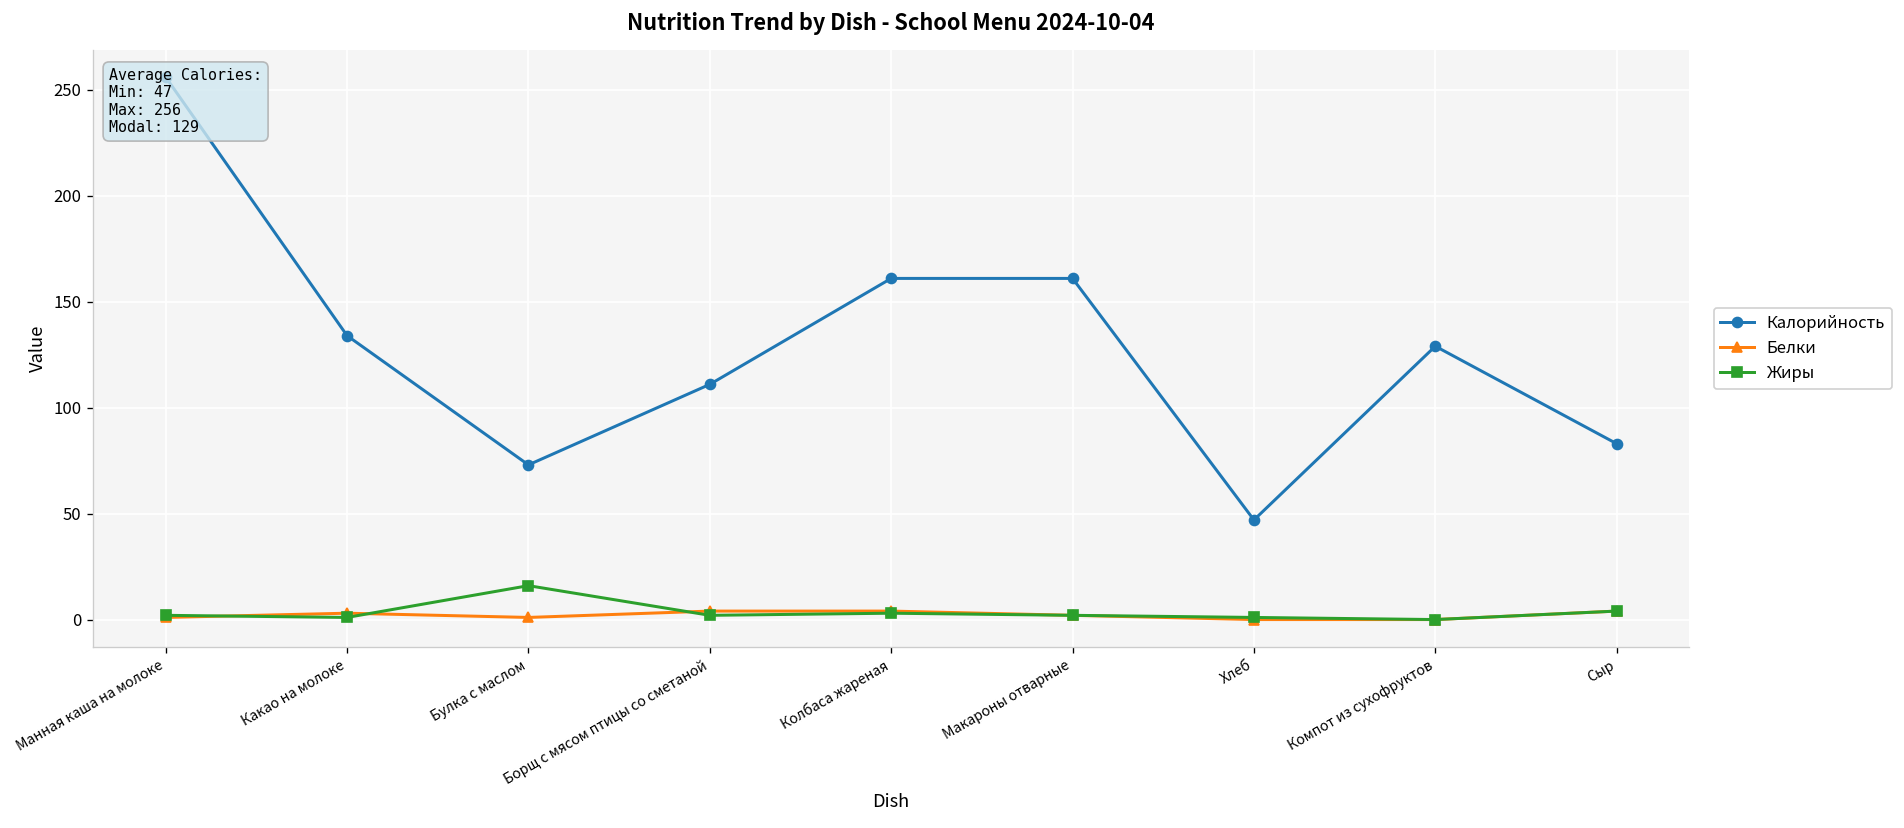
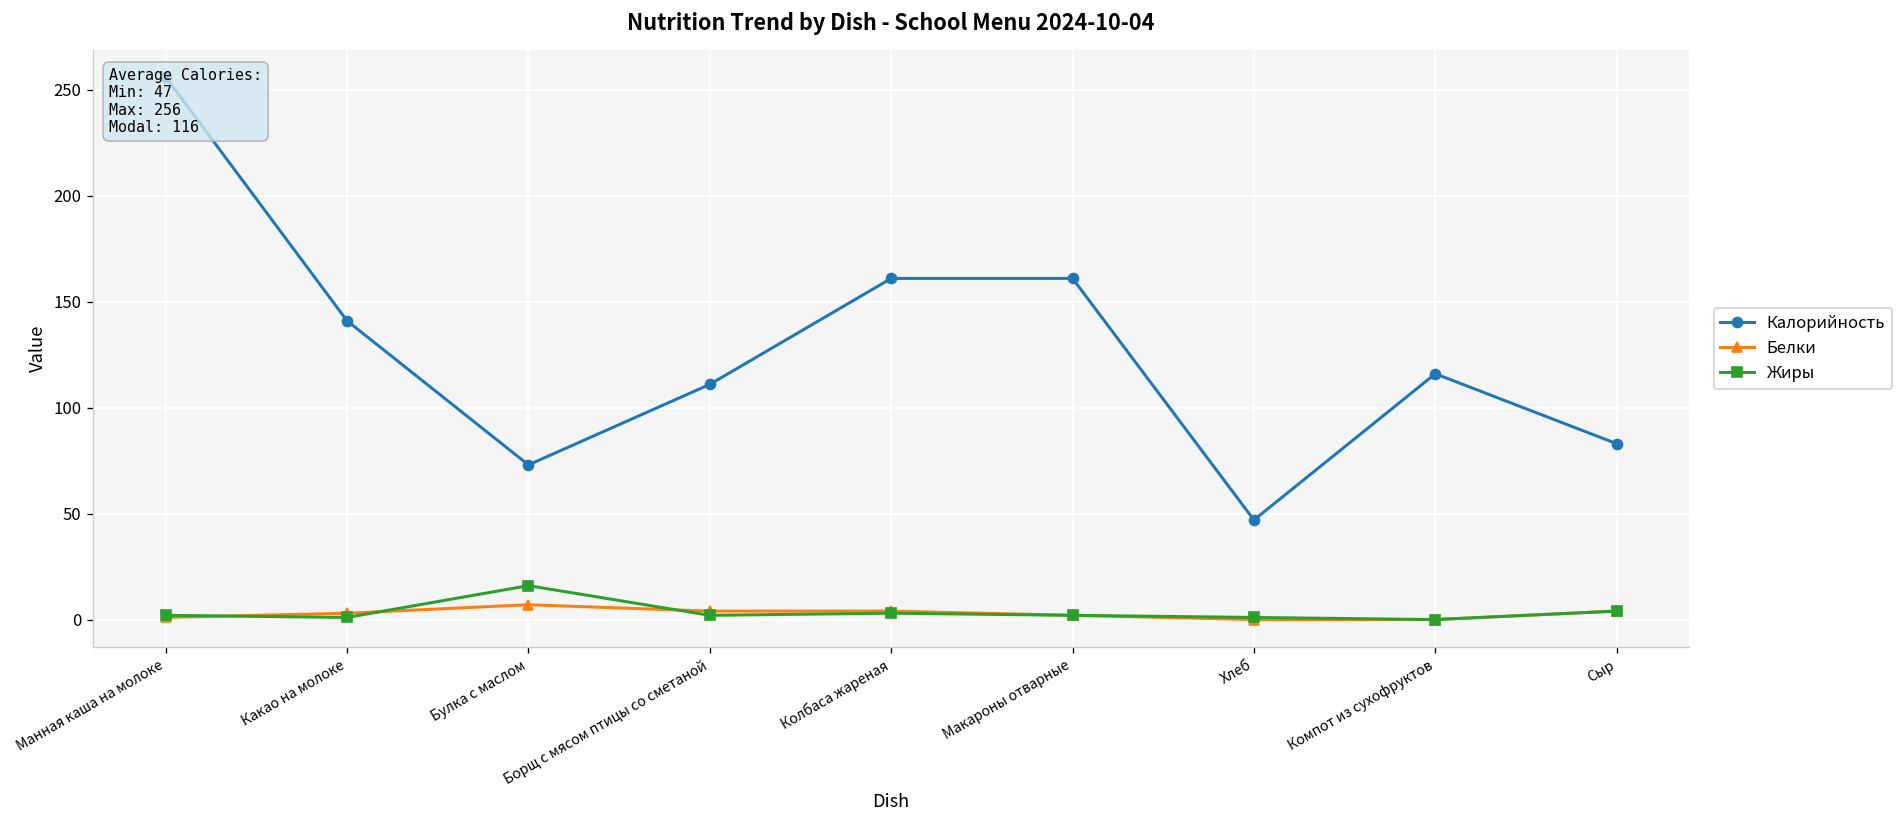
Калорийность, Какао на молоке: 134 -> 141
Белки, Булка с маслом: 1 -> 7
Калорийность, Компот из сухофруктов: 129 -> 116
